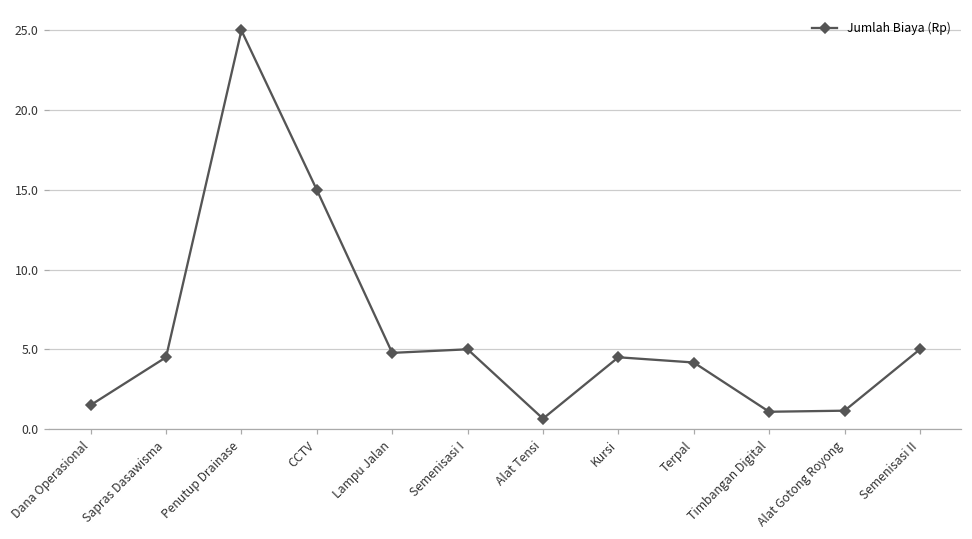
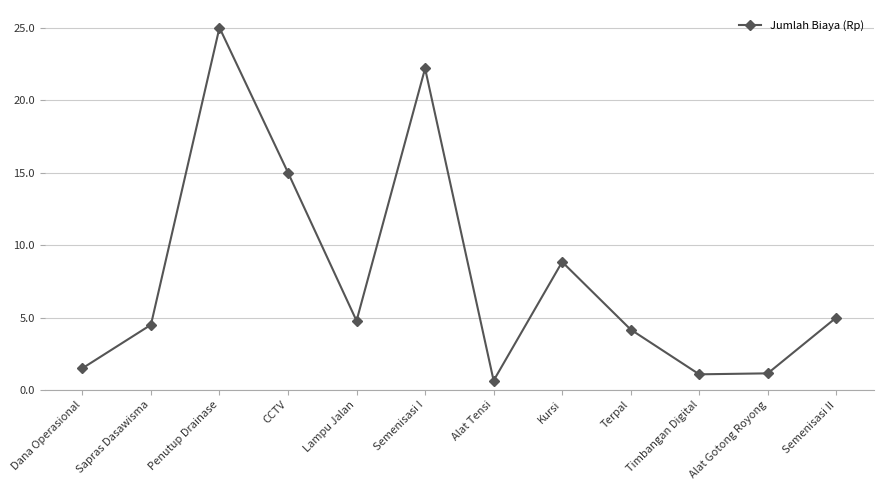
Semenisasi I: 5.0 -> 22.2
Kursi: 4.5 -> 8.8
